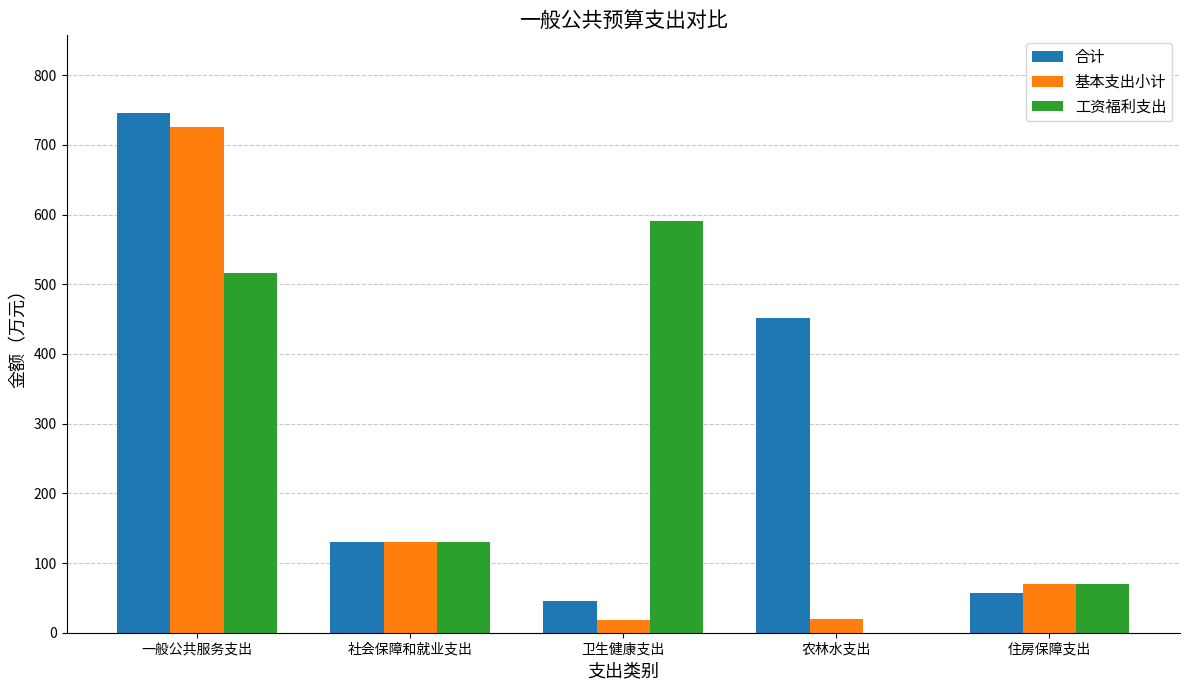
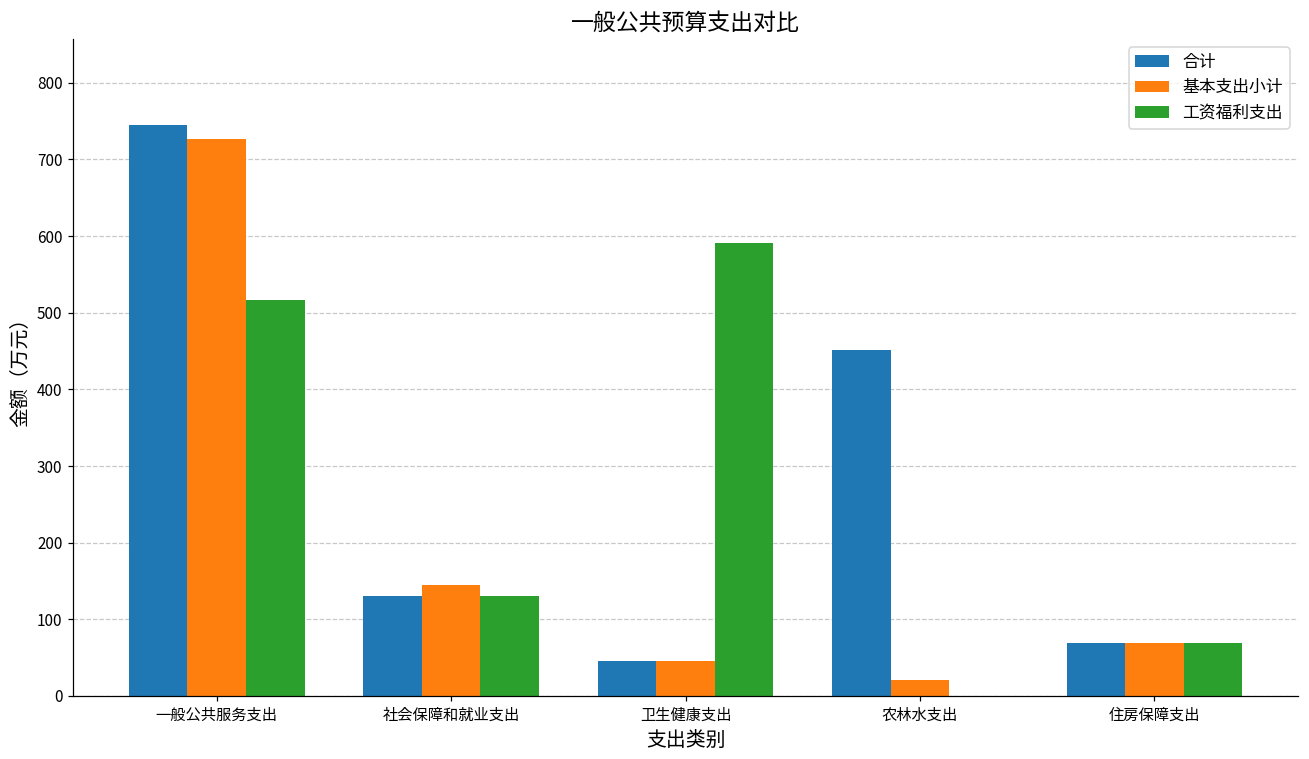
基本支出小计, 社会保障和就业支出: 130 -> 150
基本支出小计, 卫生健康支出: 20 -> 50
合计, 住房保障支出: 60 -> 70
